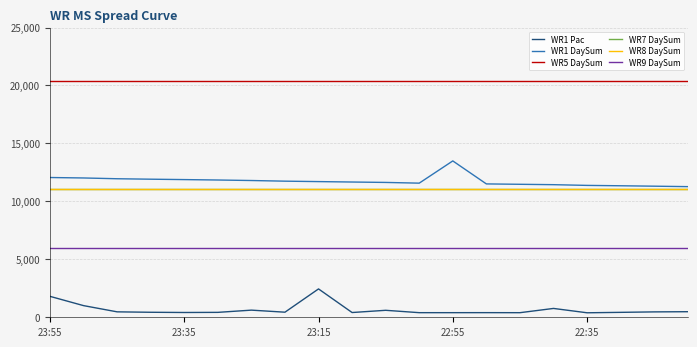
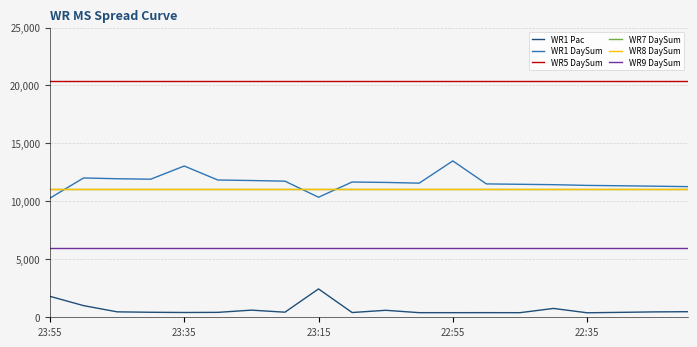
WR1 DaySum, 23:55: 12,100 -> 10,300
WR1 DaySum, 23:35: 11,900 -> 13,100
WR1 DaySum, 23:15: 11,700 -> 10,400
